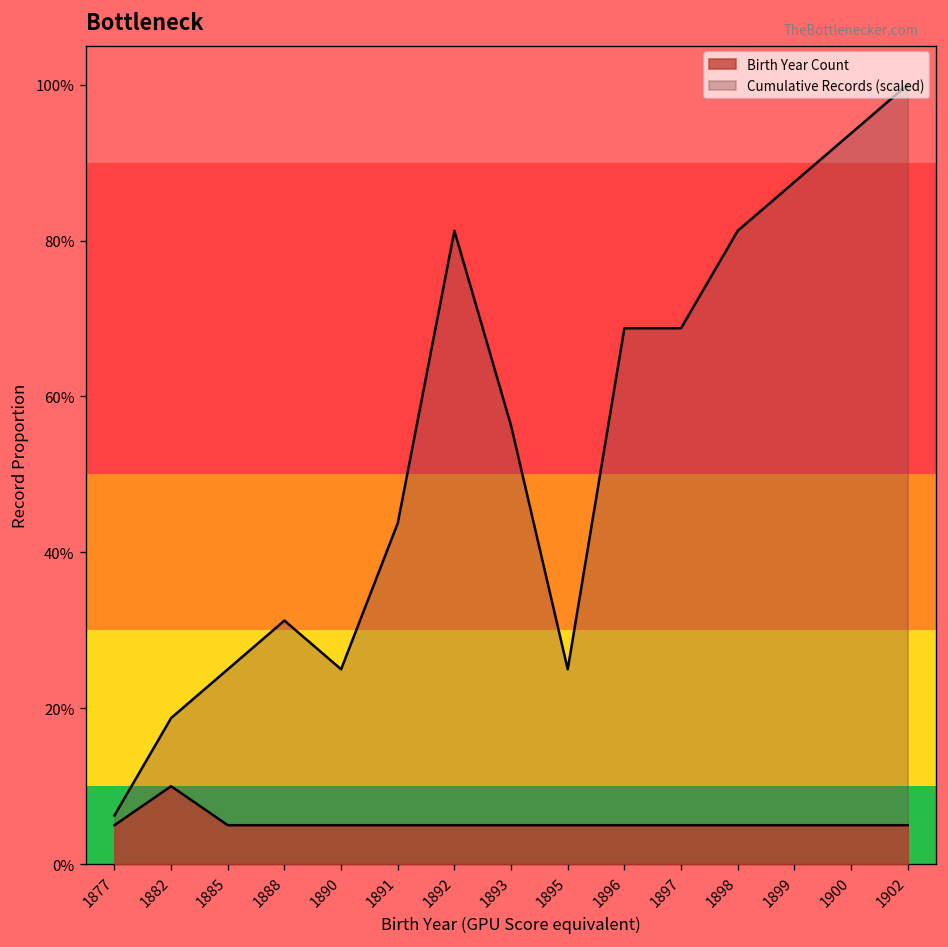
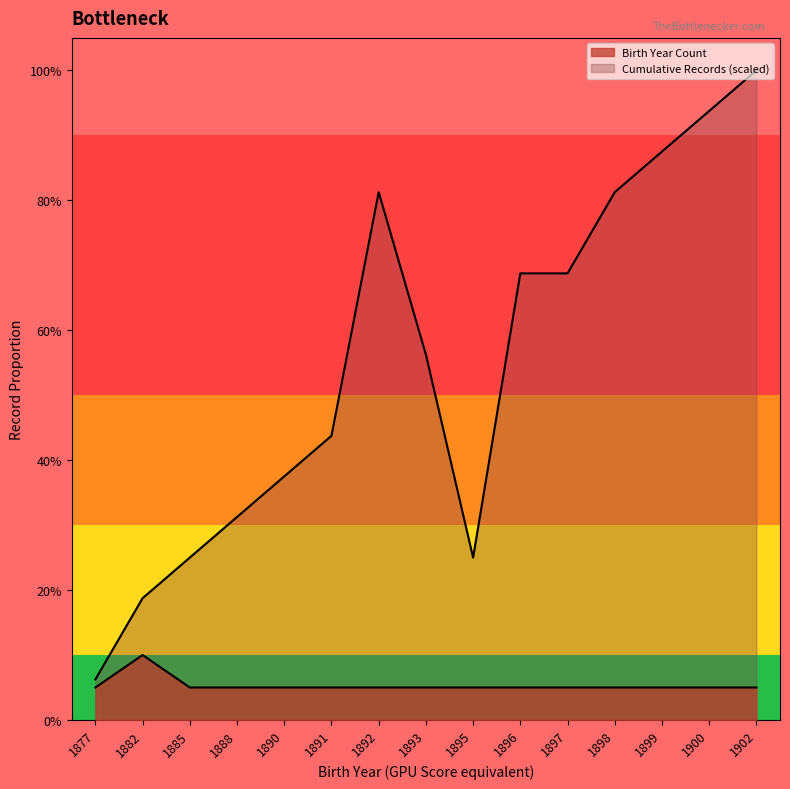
Cumulative Records (scaled), 1890: 25% -> 38%
